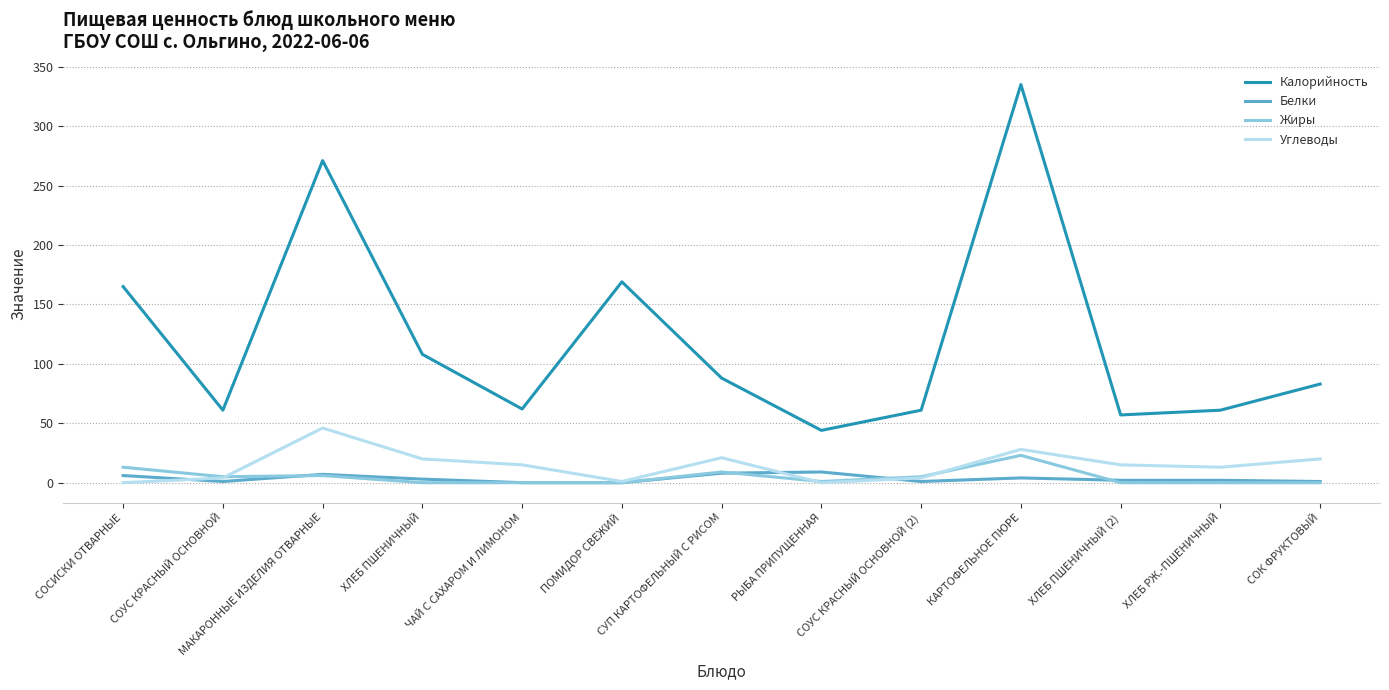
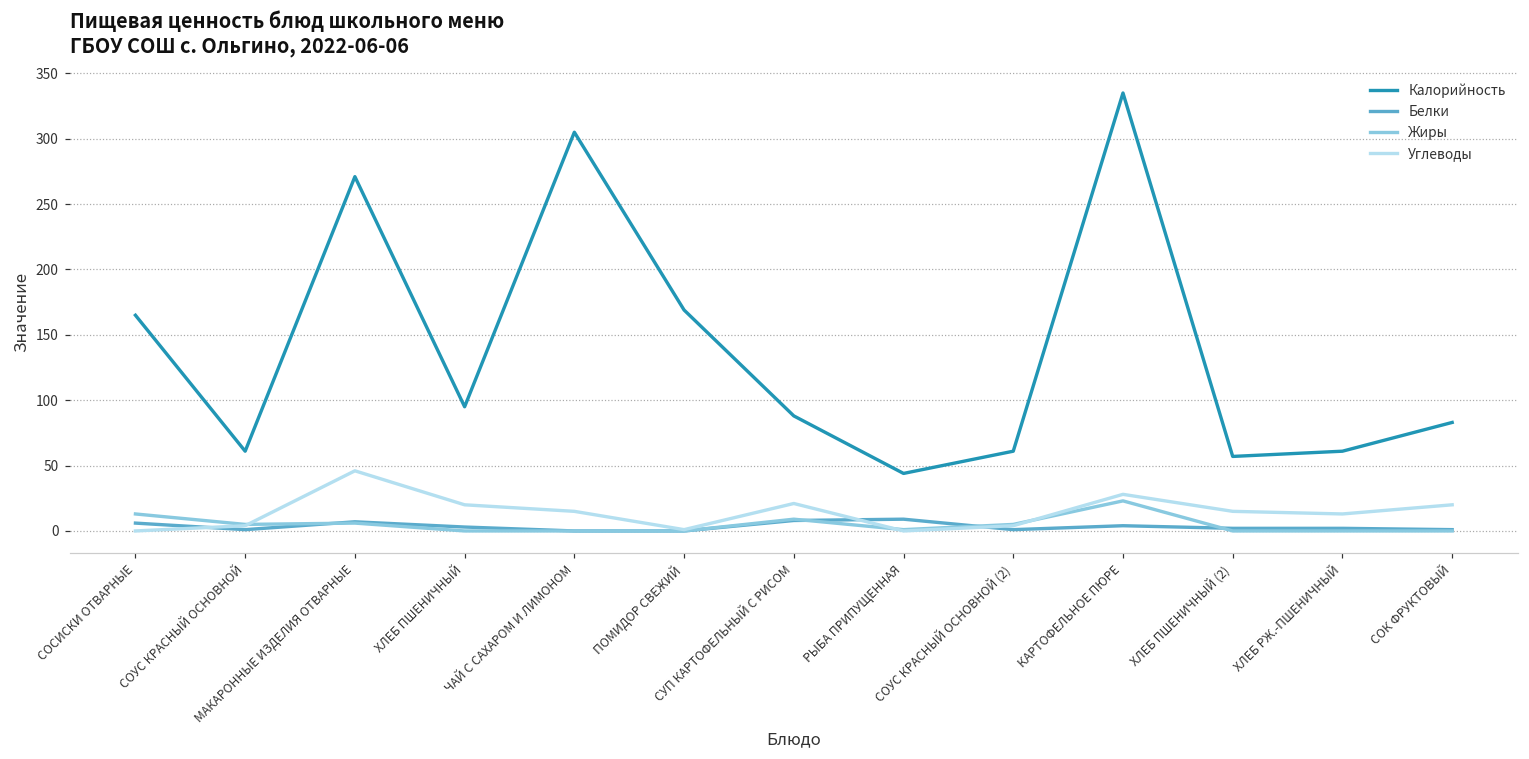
Калорийность, ХЛЕБ ПШЕНИЧНЫЙ: 108 -> 95
Калорийность, ЧАЙ С САХАРОМ И ЛИМОНОМ: 62 -> 305
